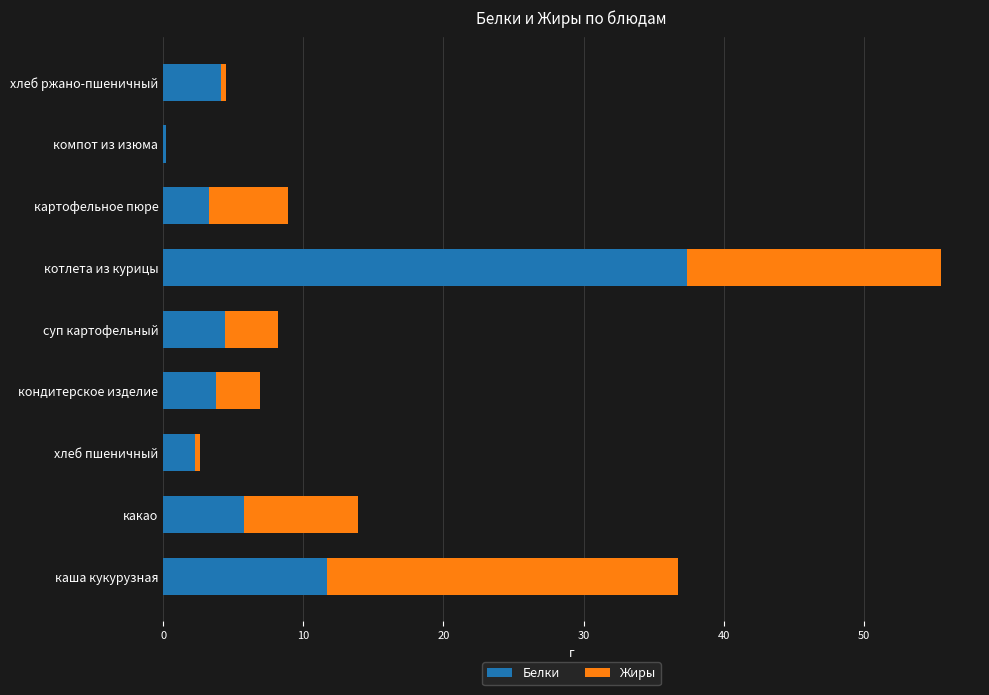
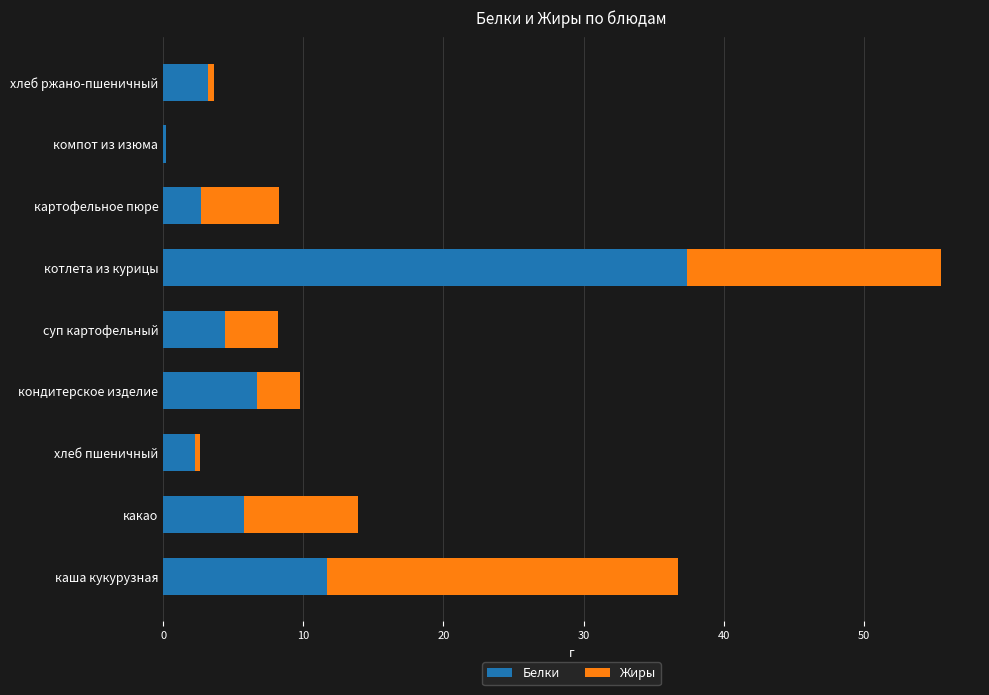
Белки, хлеб ржано-пшеничный: 4.1 -> 3.2
Белки, картофельное пюре: 3.3 -> 2.7
Белки, кондитерское изделие: 3.8 -> 6.7
